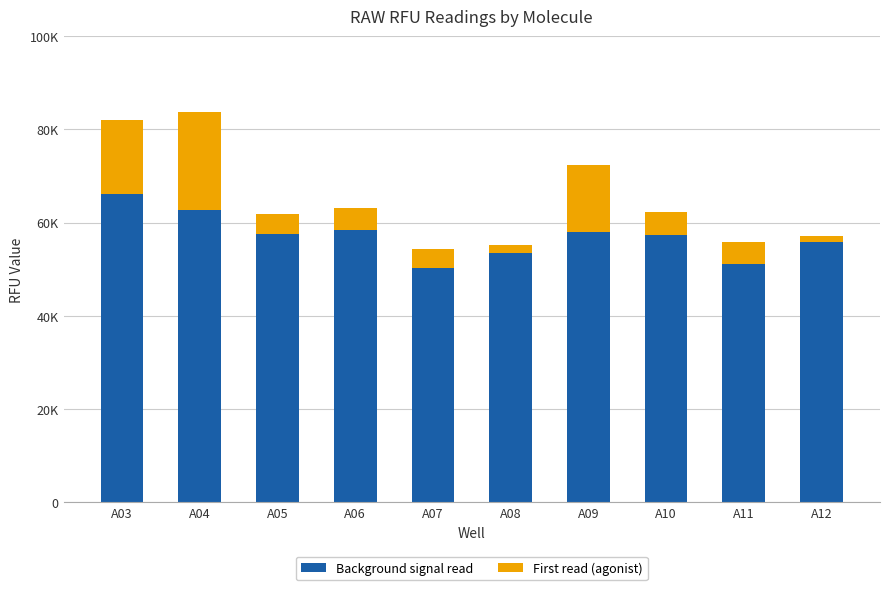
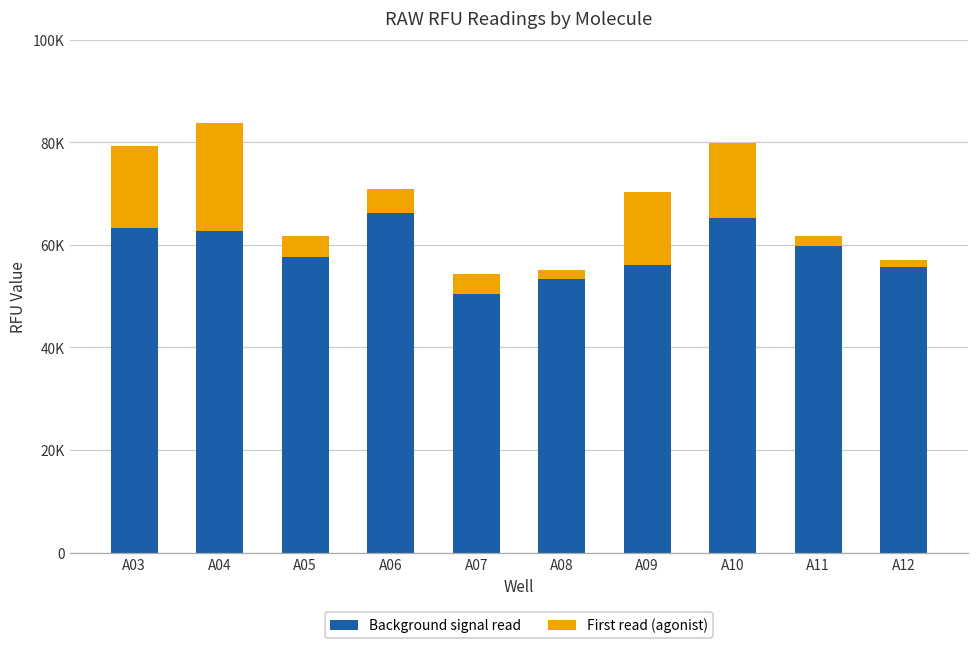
Background signal read, A03: 66000 -> 63000
Background signal read, A06: 58000 -> 66000
Background signal read, A09: 58000 -> 56000
Background signal read, A10: 57000 -> 65000
First read (agonist), A10: 5000 -> 15000
Background signal read, A11: 51000 -> 60000
First read (agonist), A11: 5000 -> 2000
